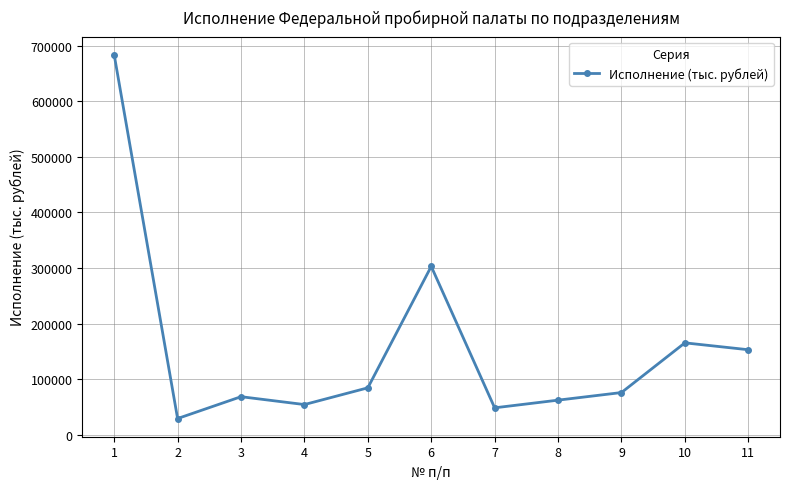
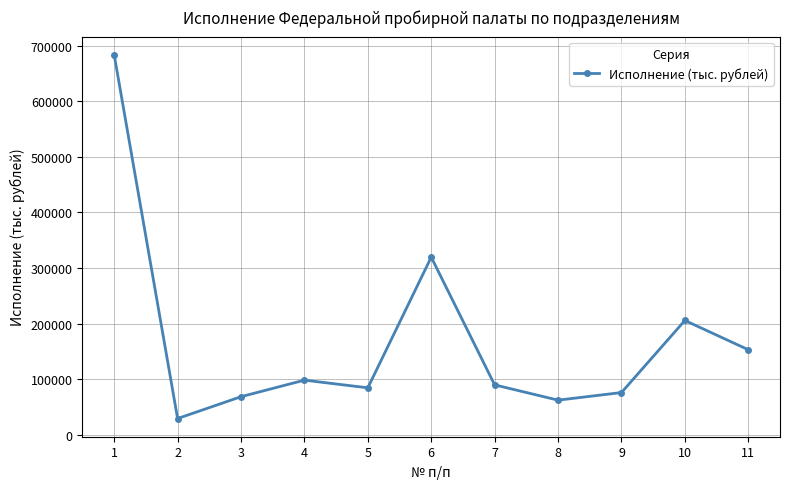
4: 50000 -> 100000
6: 300000 -> 320000
7: 50000 -> 90000
10: 170000 -> 210000
